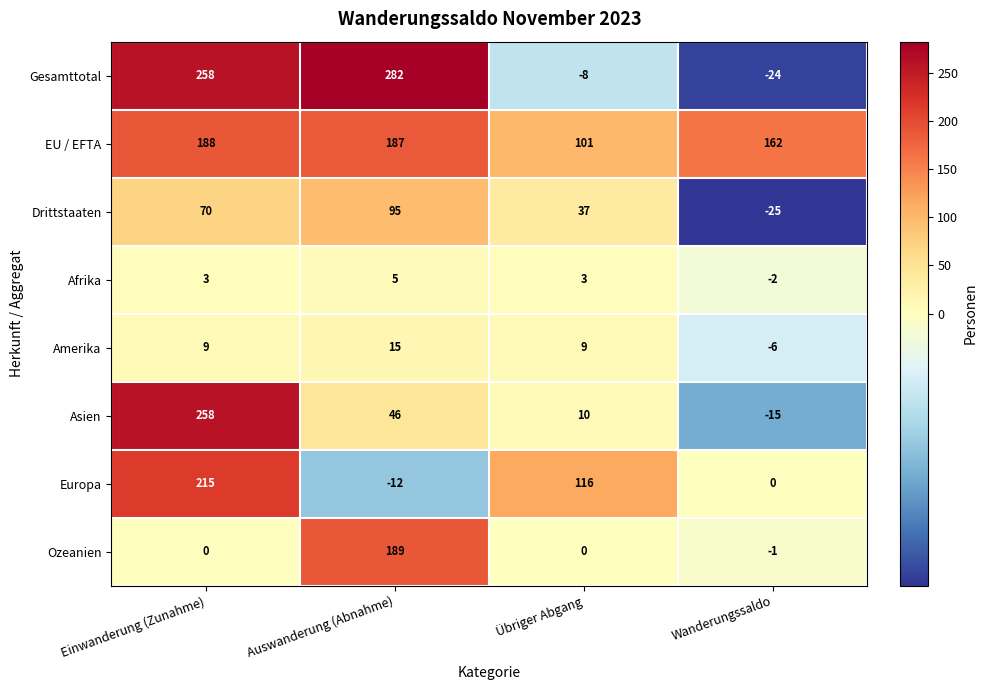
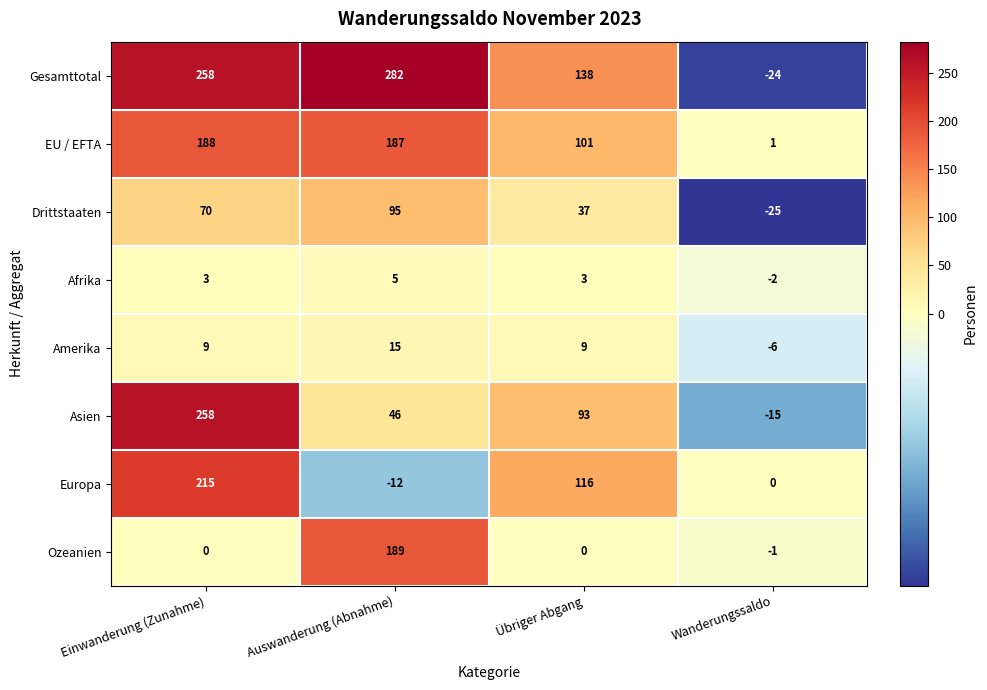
Gesamttotal, Übriger Abgang: -8 -> 138
EU / EFTA, Wanderungssaldo: 162 -> 1
Asien, Übriger Abgang: 10 -> 93
